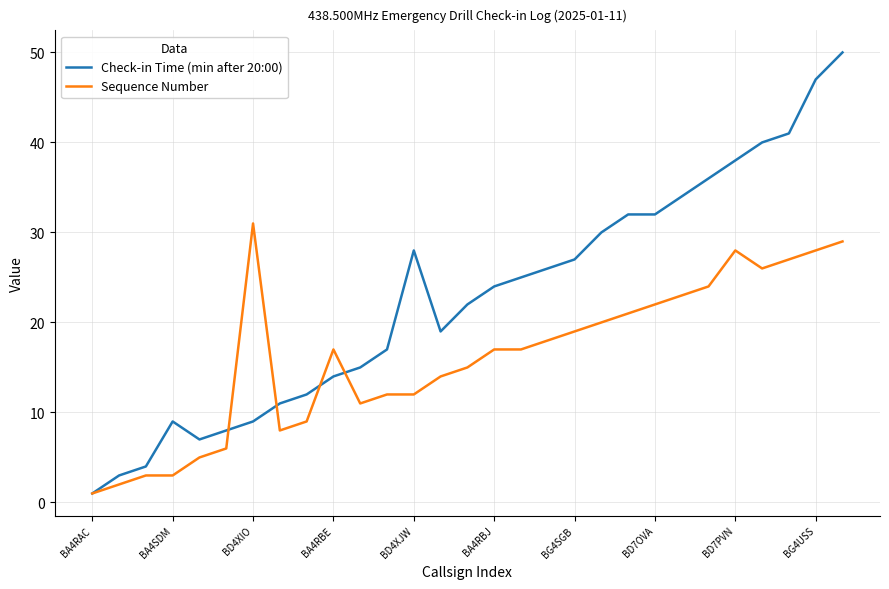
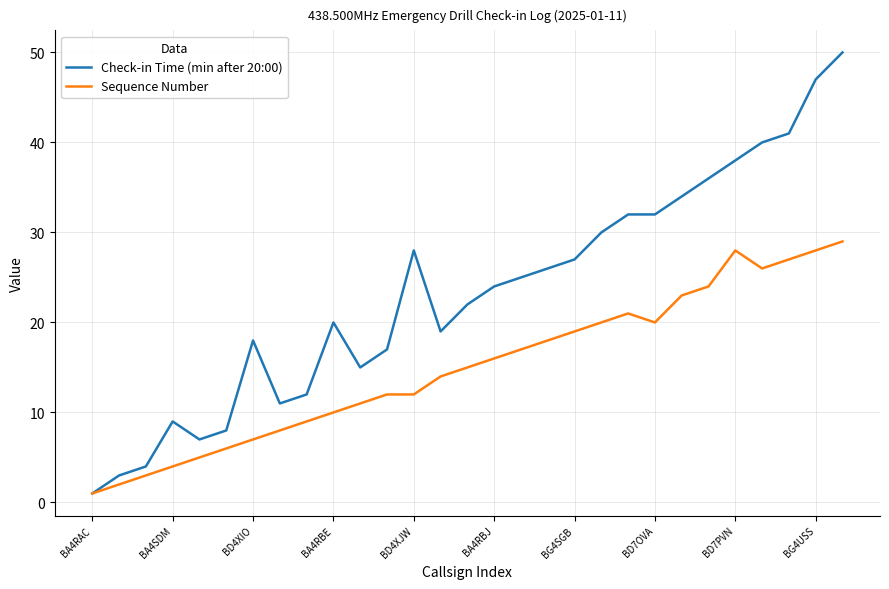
Sequence Number, BA4SDM: 3 -> 4
Check-in Time (min after 20:00), BD4XIO: 9 -> 18
Sequence Number, BD4XIO: 31 -> 7
Check-in Time (min after 20:00), BA4RBE: 14 -> 20
Sequence Number, BA4RBE: 17 -> 10
Sequence Number, BA4RBJ: 17 -> 16
Sequence Number, BD7OVA: 22 -> 20
